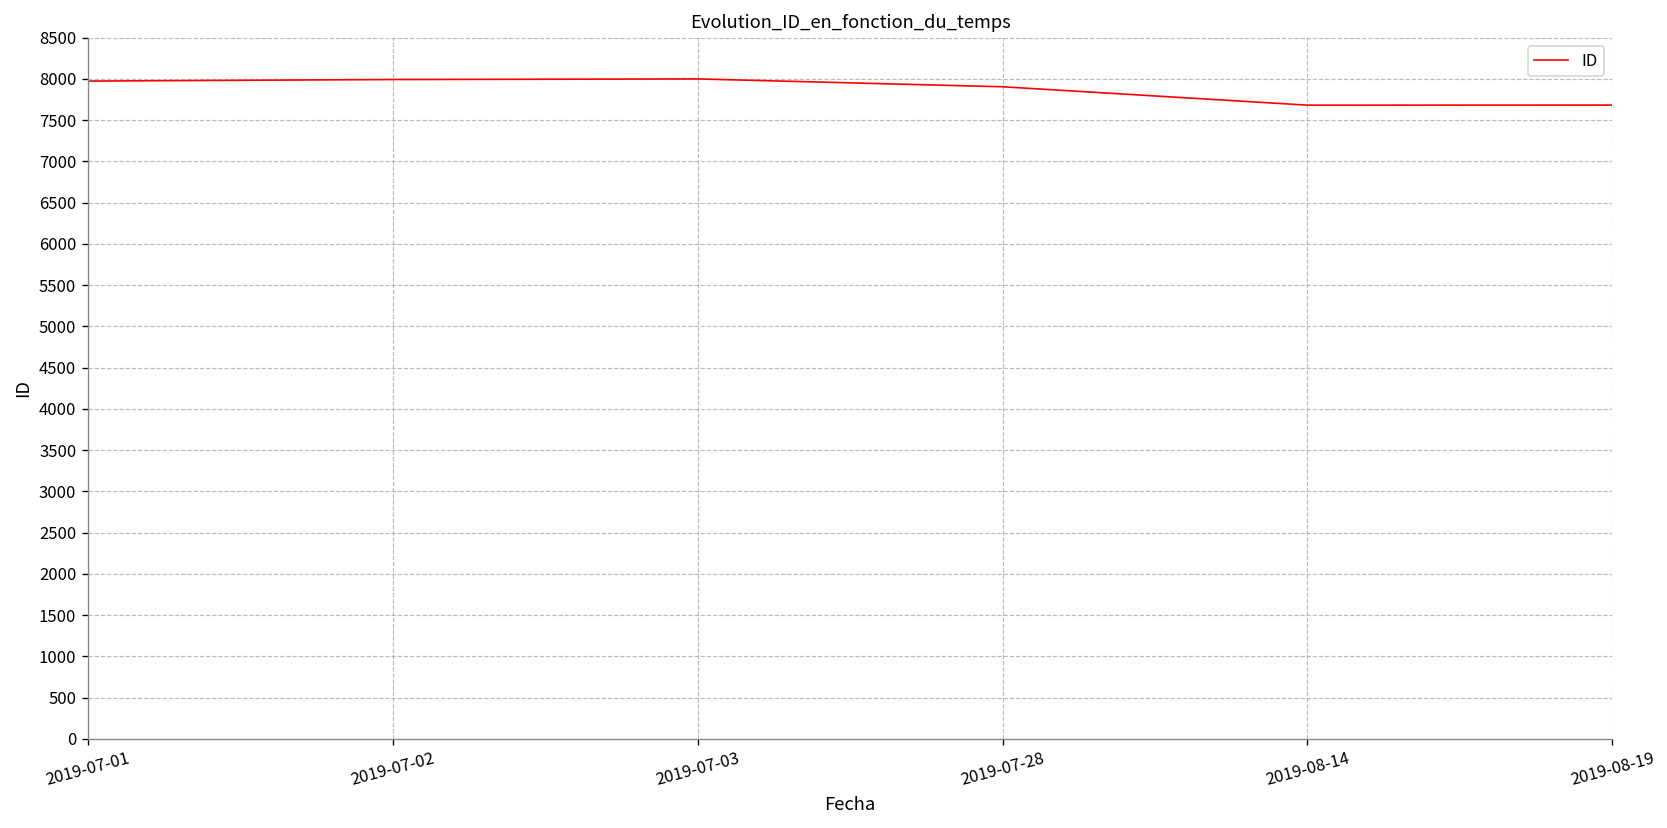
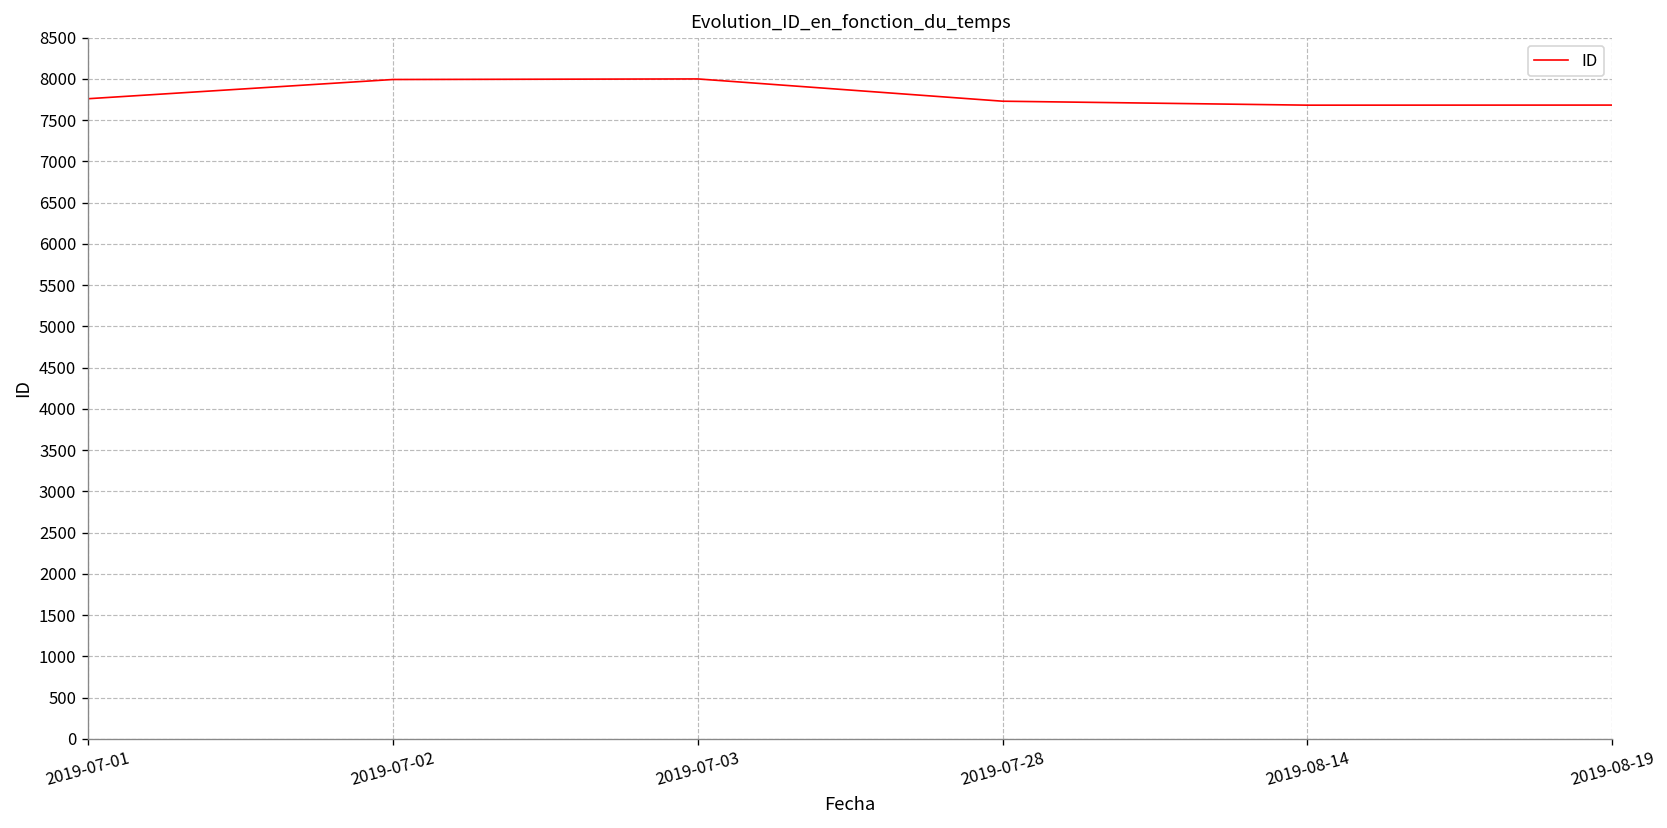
2019-07-01: 8000 -> 7800
2019-07-28: 7900 -> 7700
